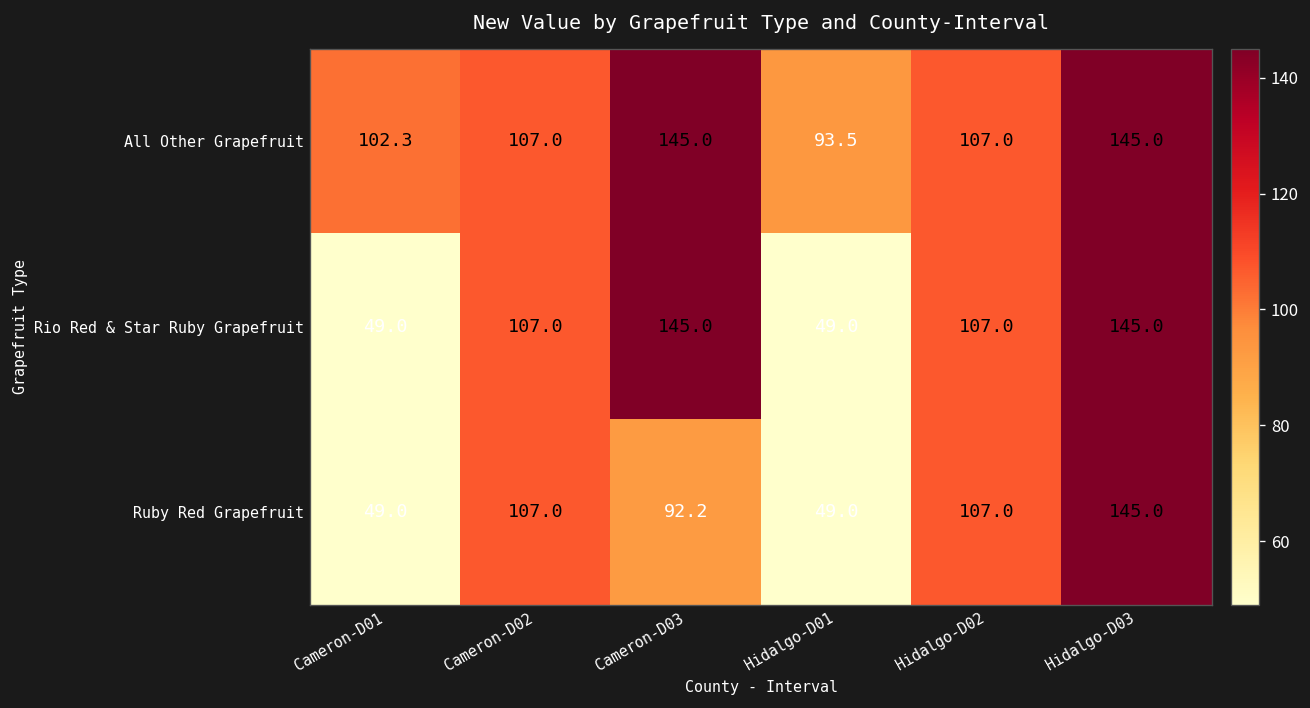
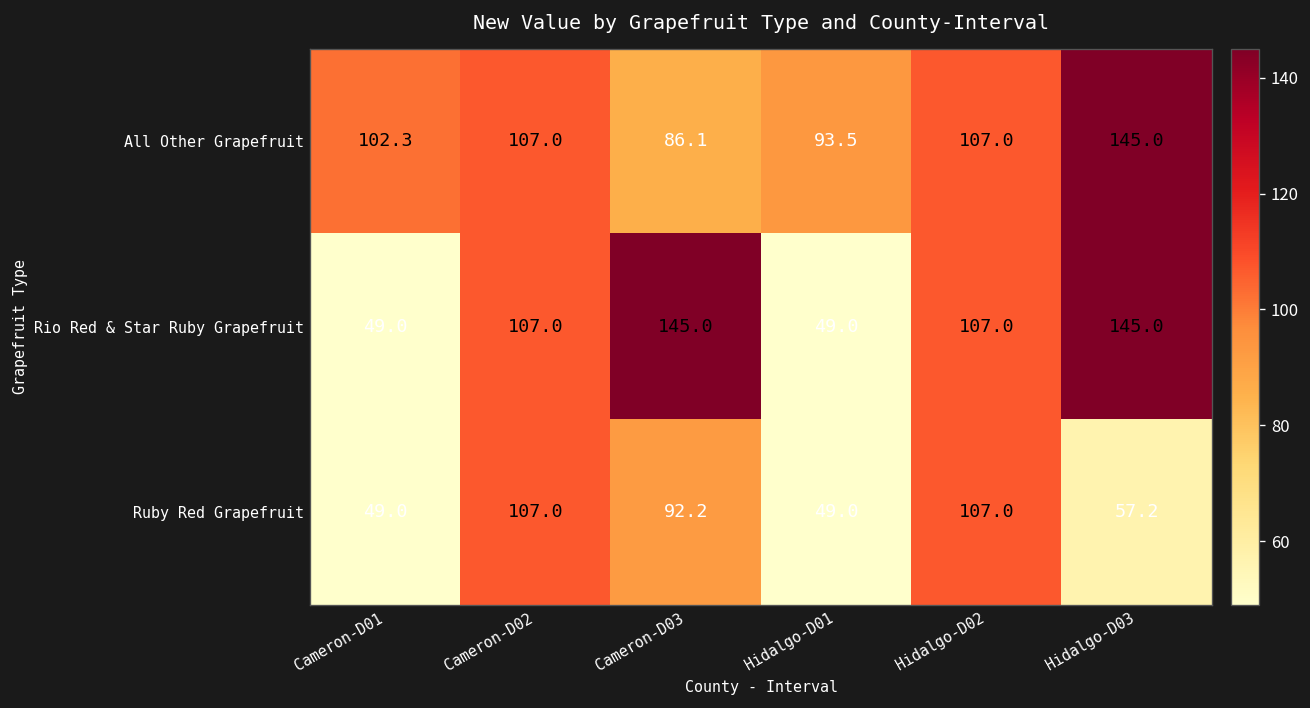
All Other Grapefruit, Cameron-D03: 145.0 -> 86.1
Ruby Red Grapefruit, Hidalgo-D03: 145.0 -> 57.2
